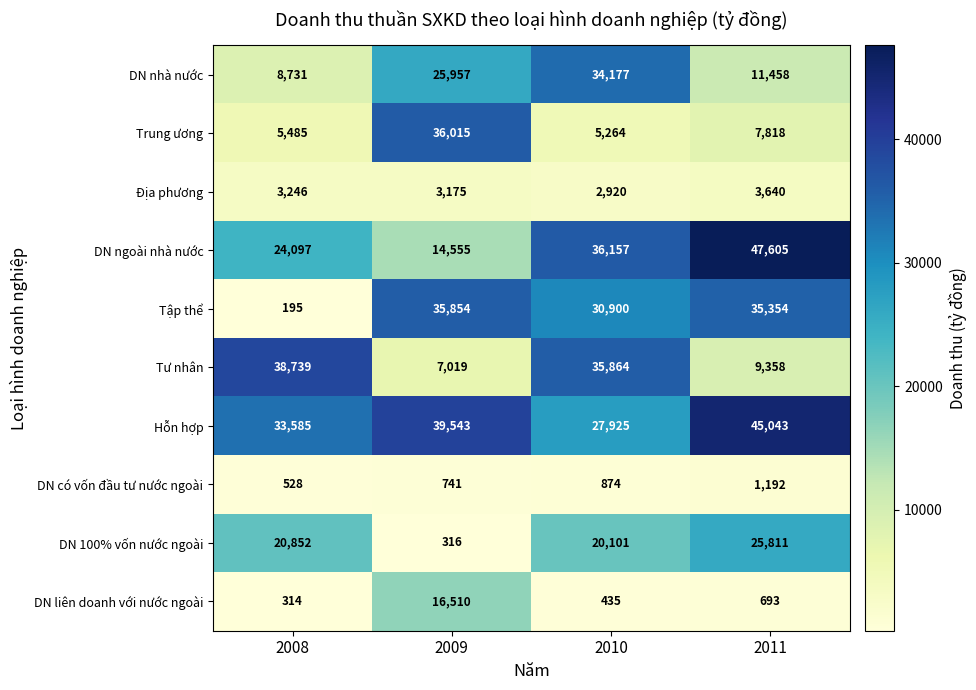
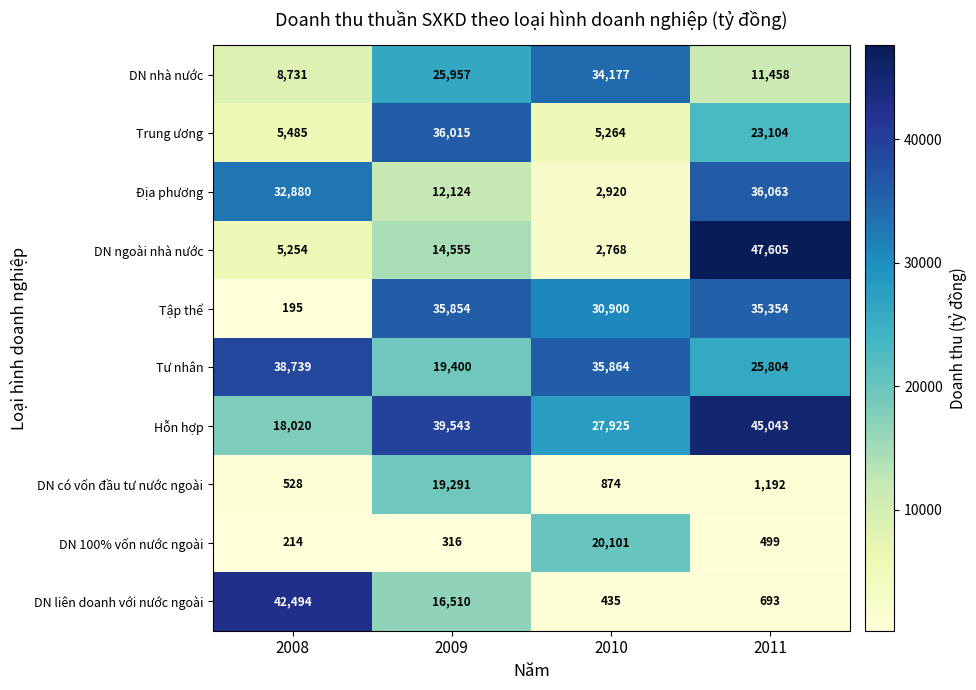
Trung ương, 2011: 7,818 -> 23,104
Địa phương, 2008: 3,246 -> 32,880
Địa phương, 2009: 3,175 -> 12,124
Địa phương, 2011: 3,640 -> 36,063
DN ngoài nhà nước, 2008: 24,097 -> 5,254
DN ngoài nhà nước, 2010: 36,157 -> 2,768
Tư nhân, 2009: 7,019 -> 19,400
Tư nhân, 2011: 9,358 -> 25,804
Hỗn hợp, 2008: 33,585 -> 18,020
DN có vốn đầu tư nước ngoài, 2009: 741 -> 19,291
DN 100% vốn nước ngoài, 2008: 20,852 -> 214
DN 100% vốn nước ngoài, 2011: 25,811 -> 499
DN liên doanh với nước ngoài, 2008: 314 -> 42,494
